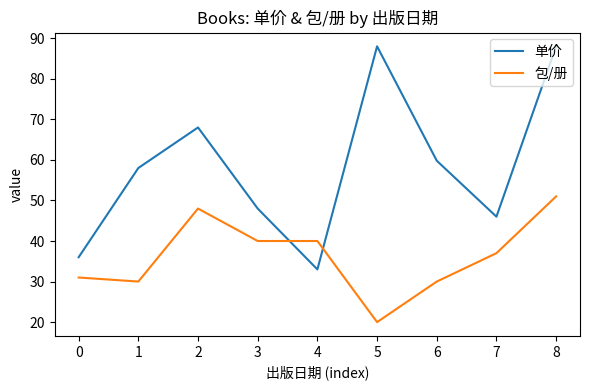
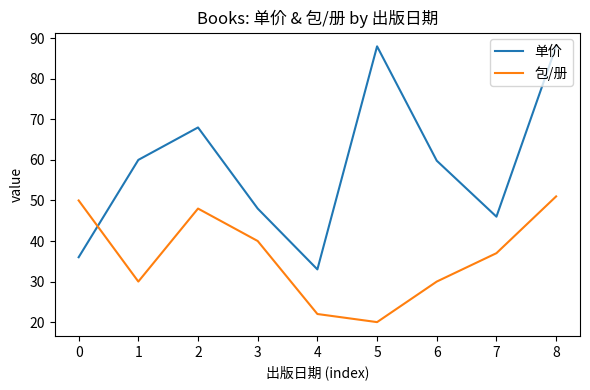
包/册, 0: 31 -> 50
单价, 1: 58 -> 60
包/册, 4: 40 -> 22
